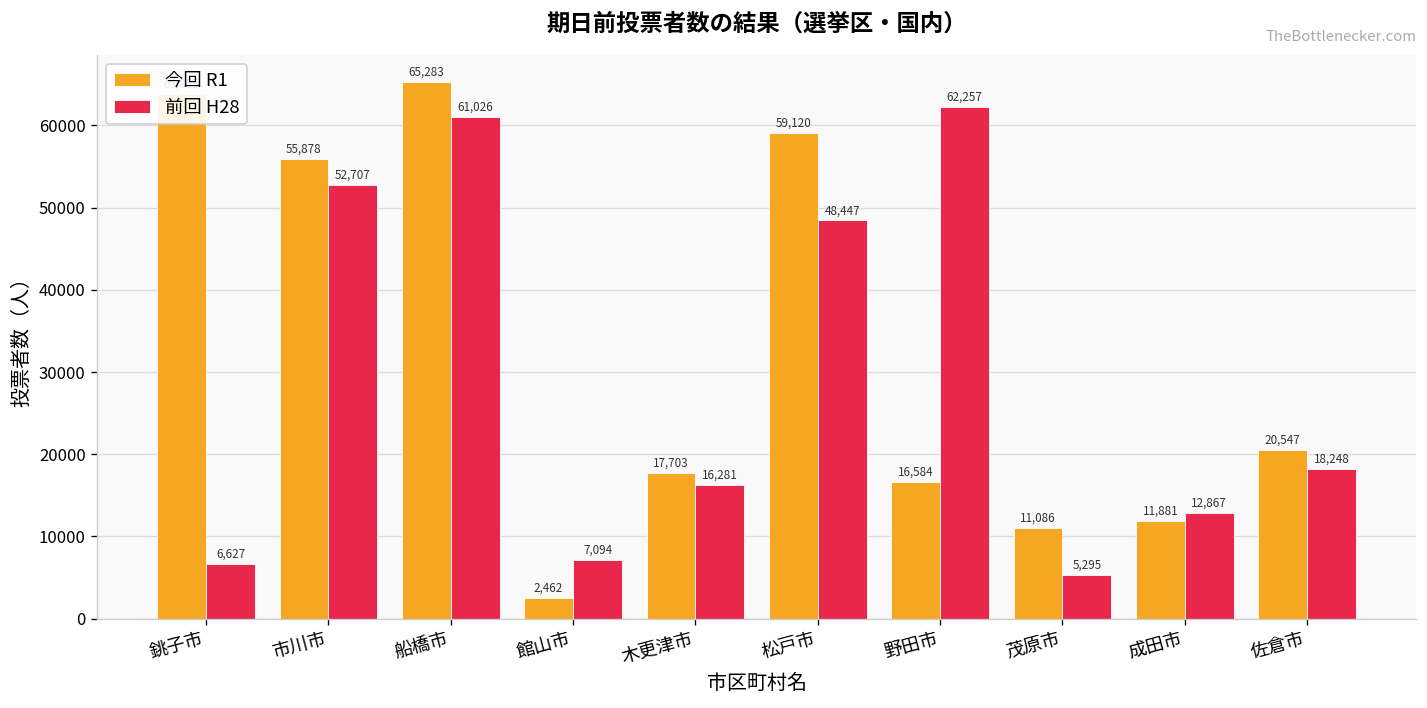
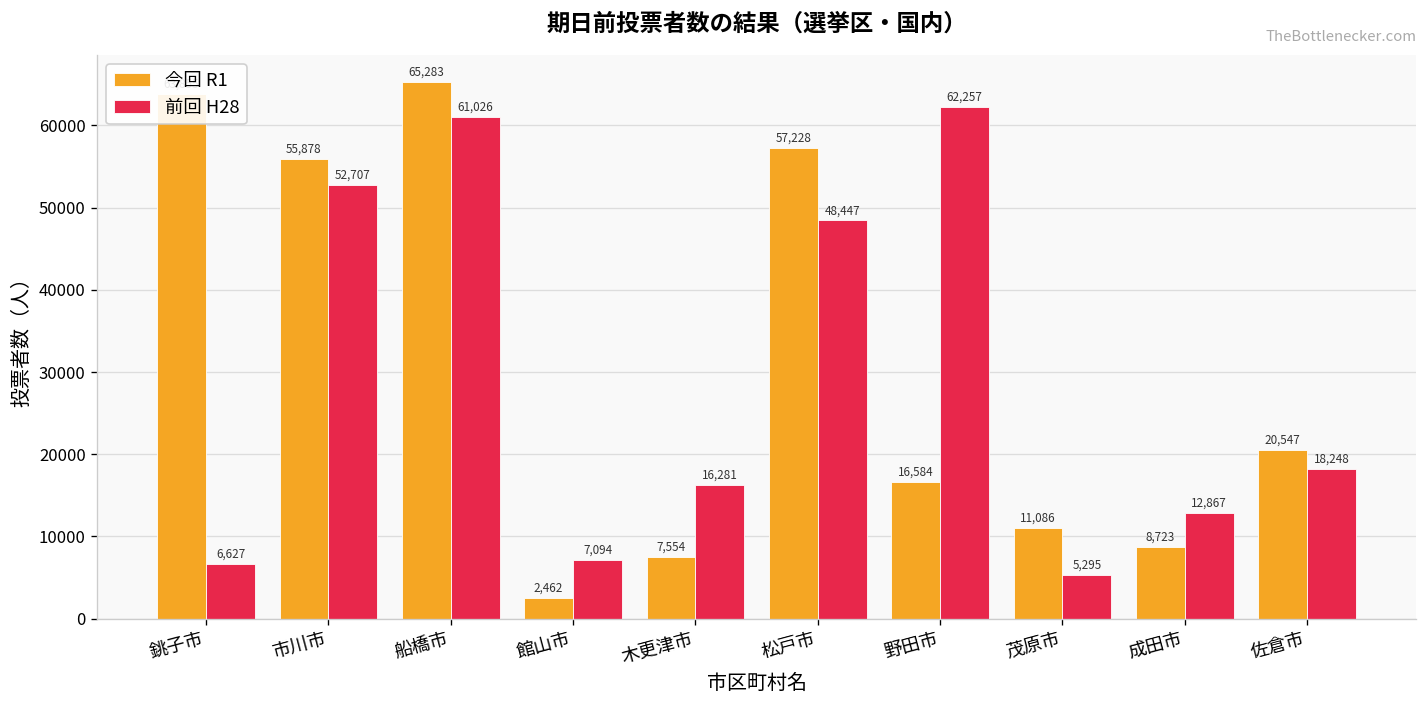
今回 R1, 木更津市: 17,703 -> 7,554
今回 R1, 松戸市: 59,120 -> 57,228
今回 R1, 成田市: 11,881 -> 8,723
